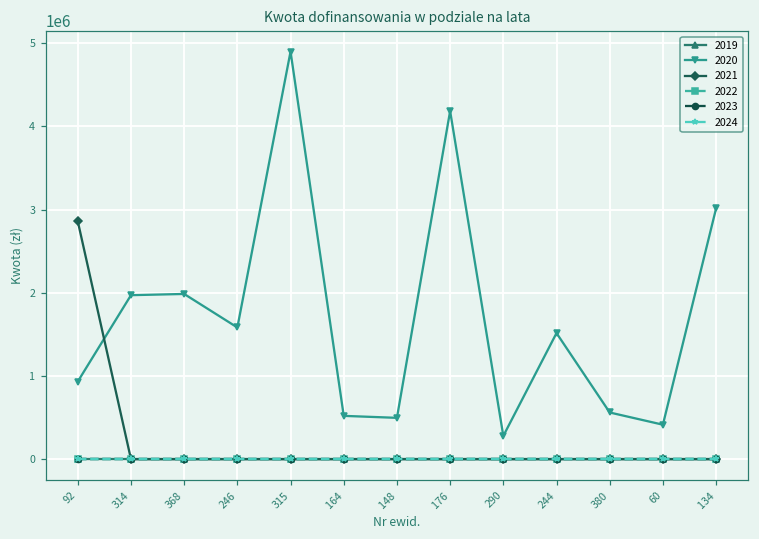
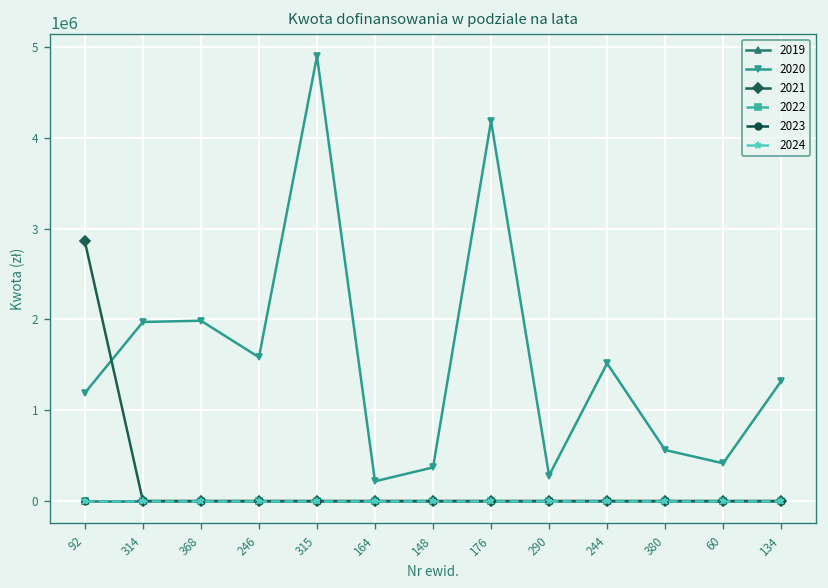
2020, 92: 900000 -> 1200000
2020, 164: 500000 -> 200000
2020, 148: 500000 -> 400000
2020, 134: 3000000 -> 1300000
